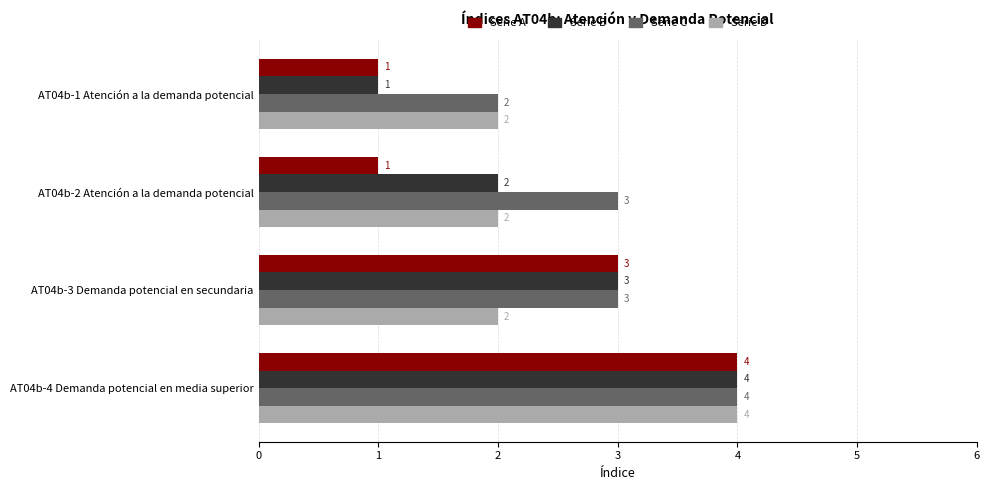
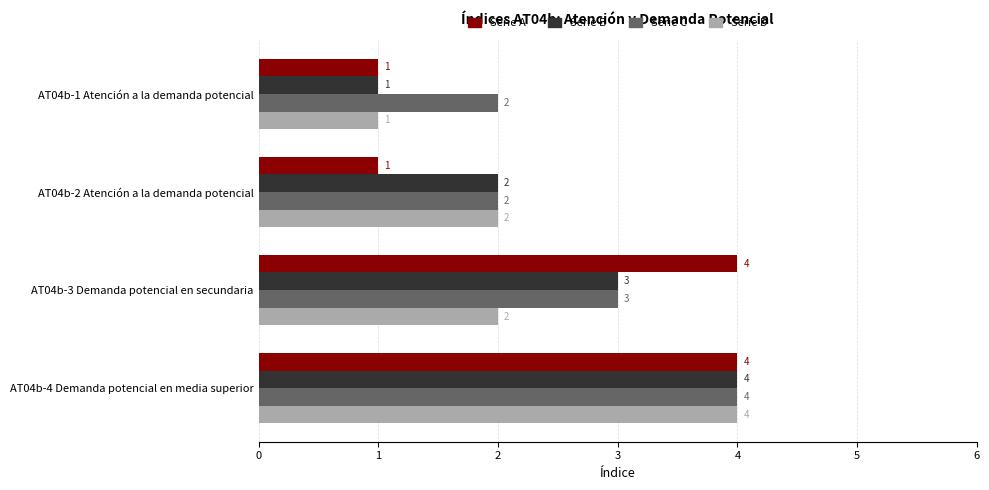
Serie D, AT04b-1 Atención a la demanda potencial: 2 -> 1
Serie C, AT04b-2 Atención a la demanda potencial: 3 -> 2
Serie A, AT04b-3 Demanda potencial en secundaria: 3 -> 4
